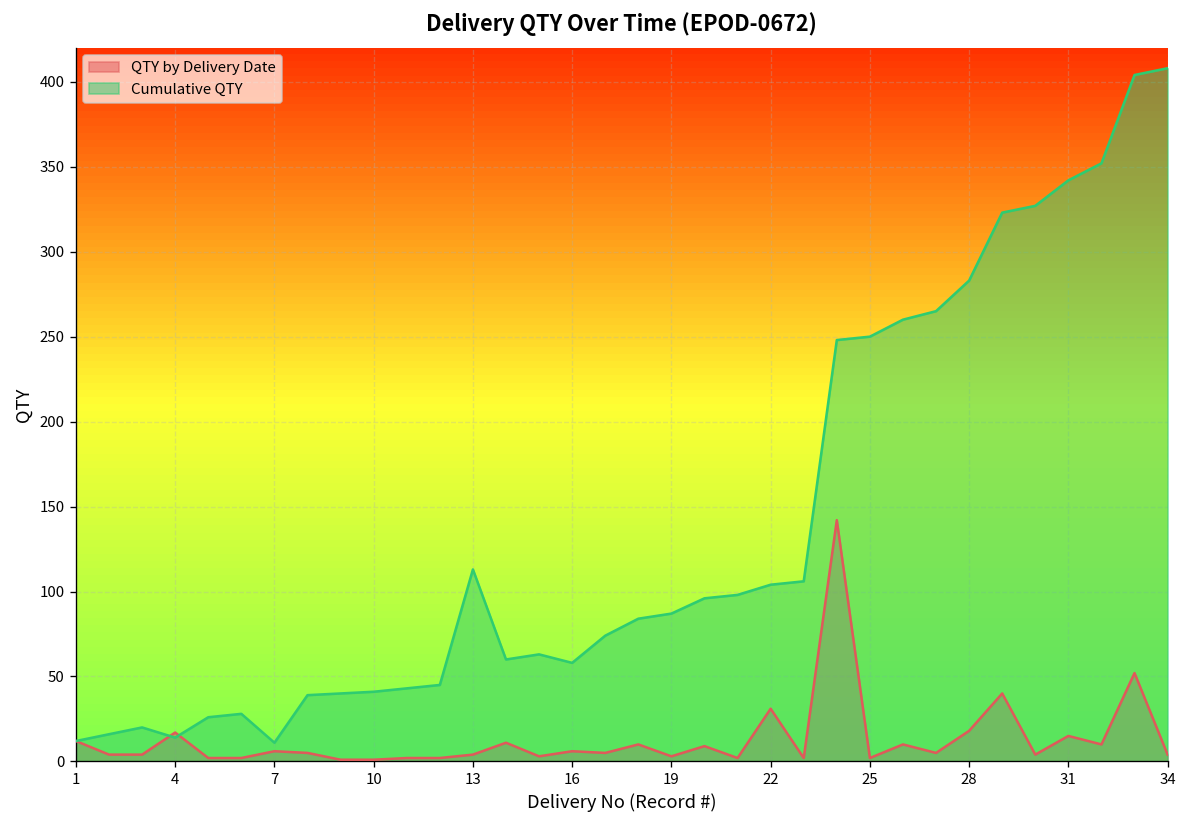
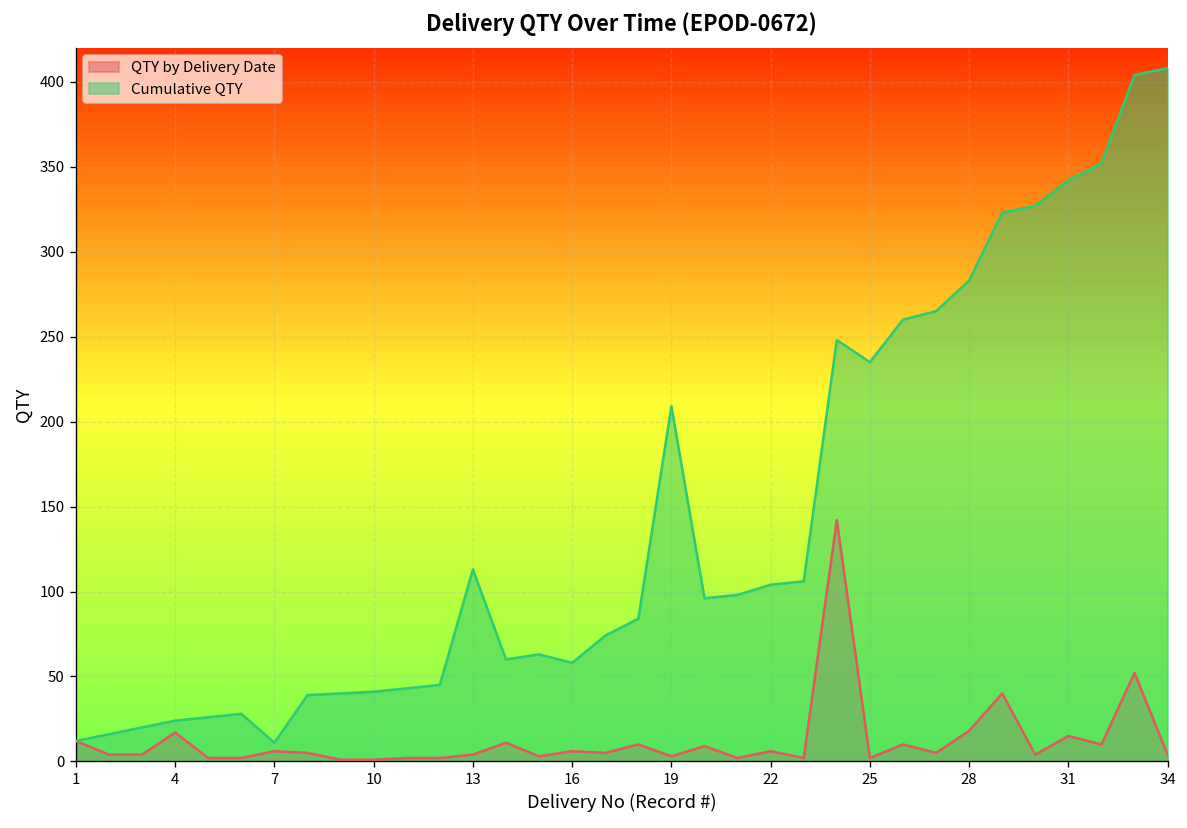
Cumulative QTY, 4: 14 -> 24
Cumulative QTY, 19: 87 -> 209
QTY by Delivery Date, 22: 31 -> 6
Cumulative QTY, 25: 250 -> 235
